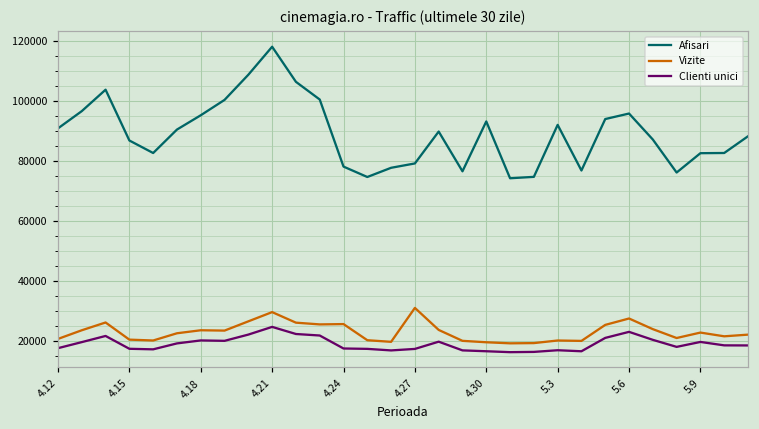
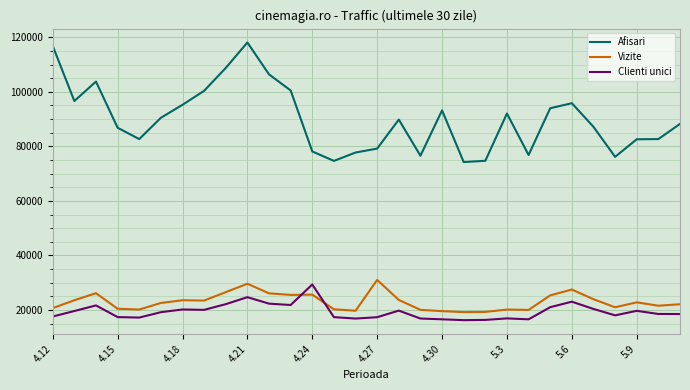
Afisari, 4.12: 91000 -> 117000
Clienti unici, 4.24: 18000 -> 29000
